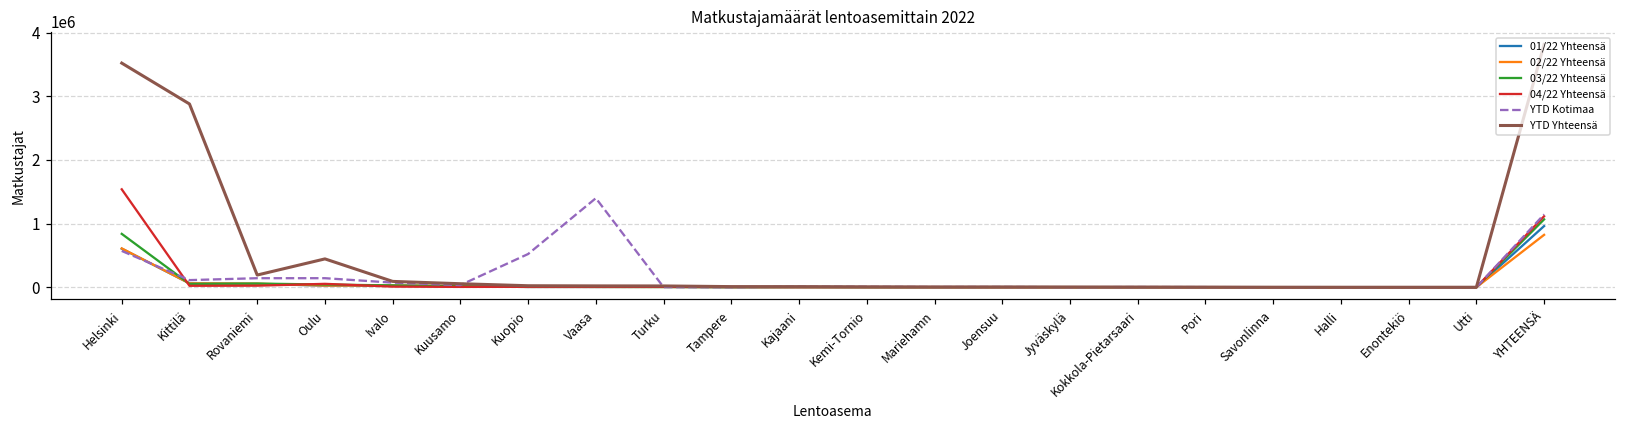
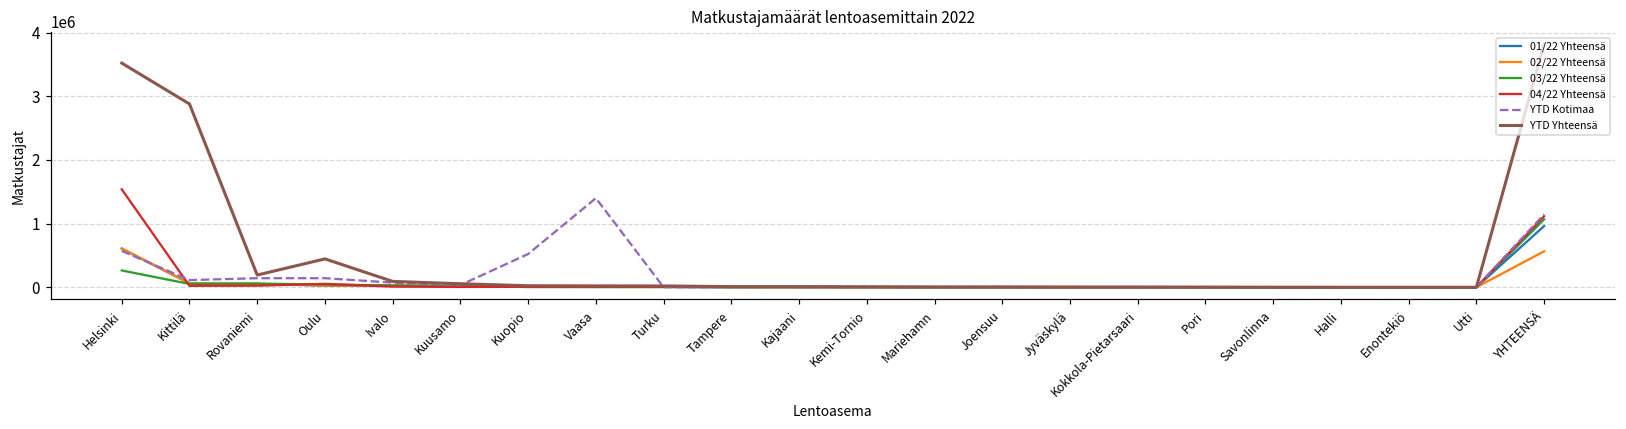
03/22 Yhteensä, Helsinki: 800000 -> 300000
02/22 Yhteensä, YHTEENSÄ: 800000 -> 600000
